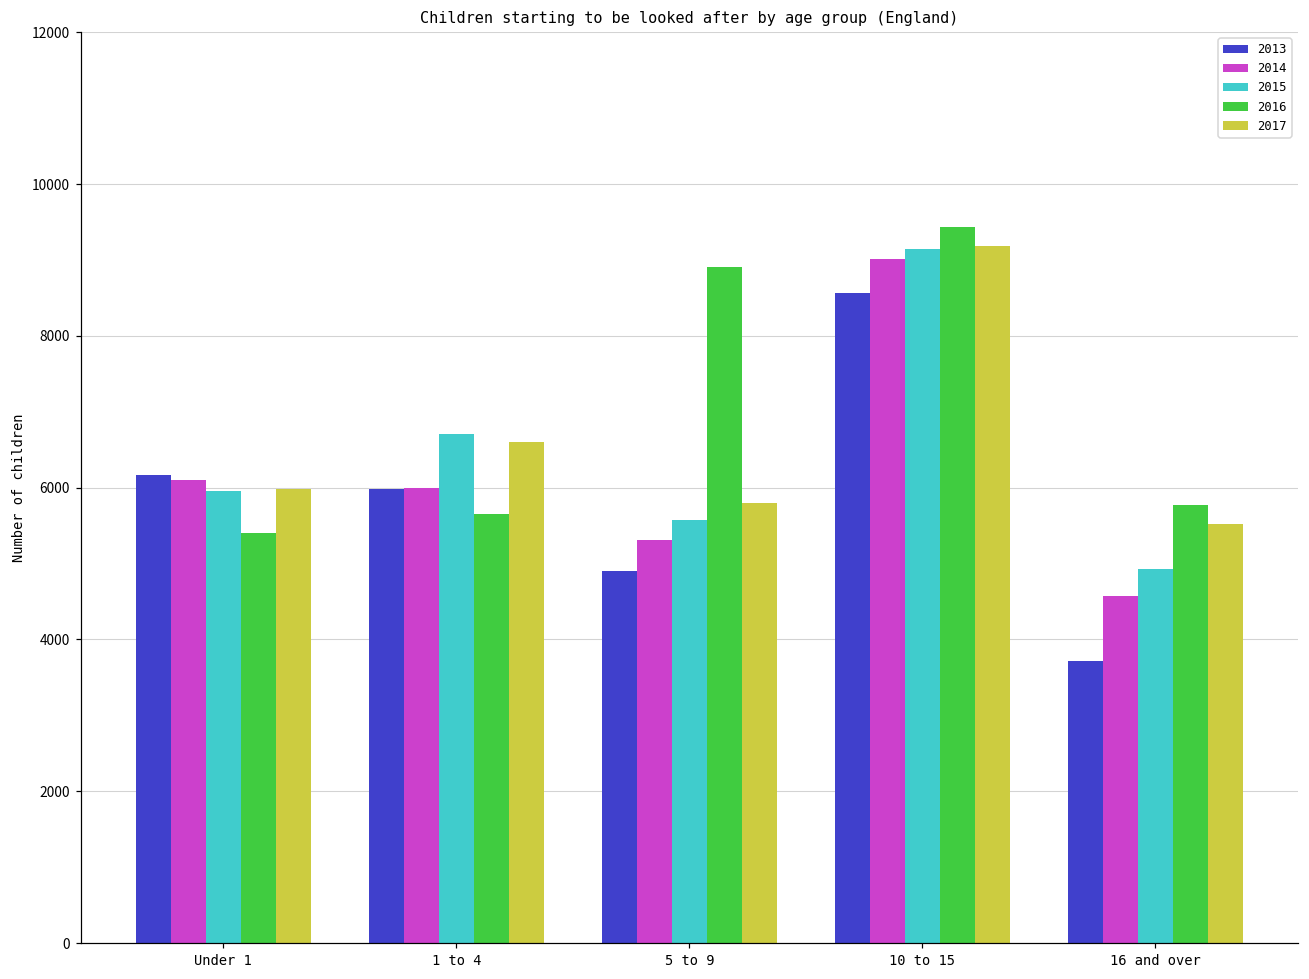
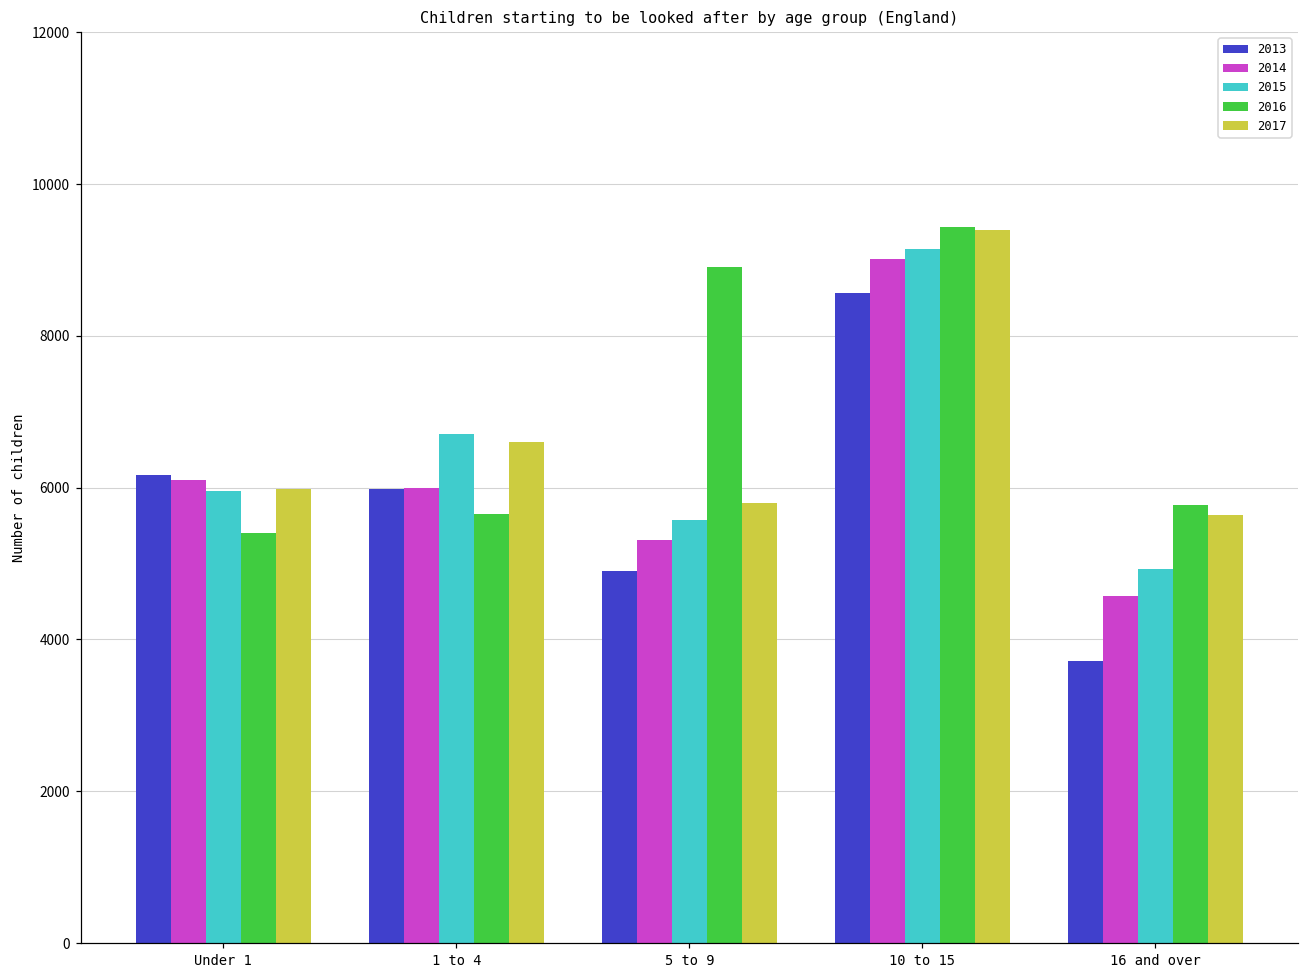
2017, 10 to 15: 9200 -> 9400
2017, 16 and over: 5500 -> 5600
